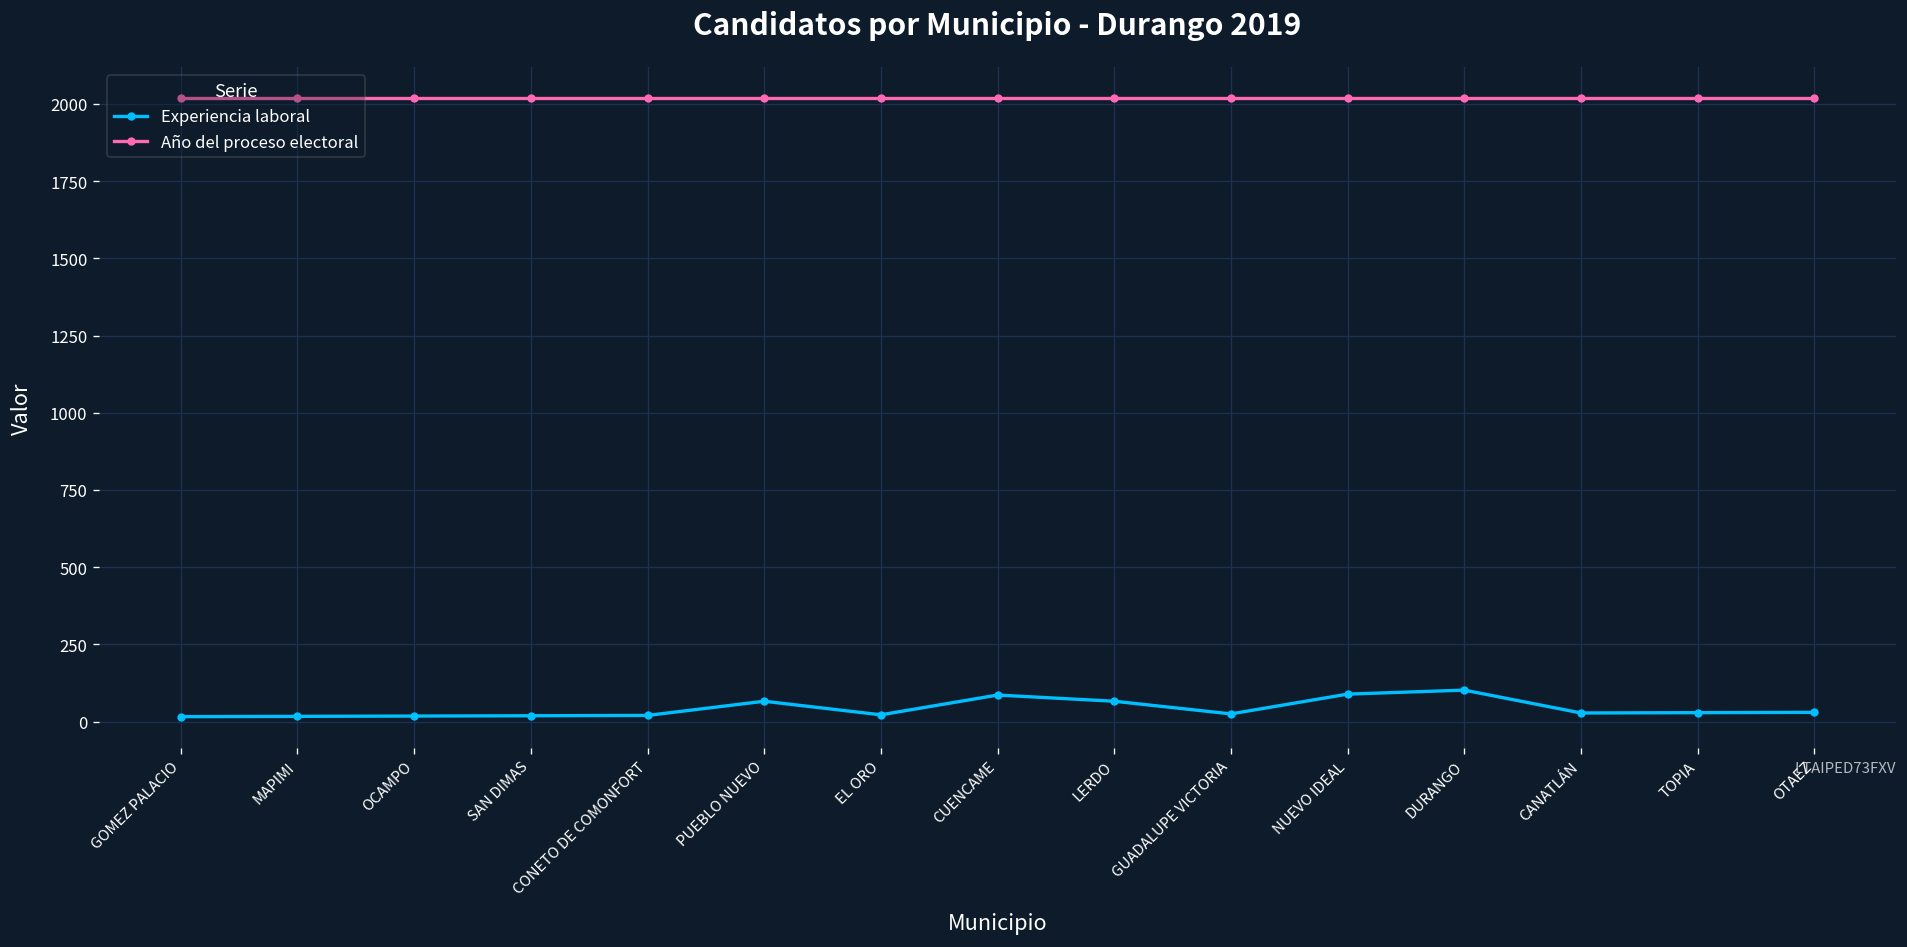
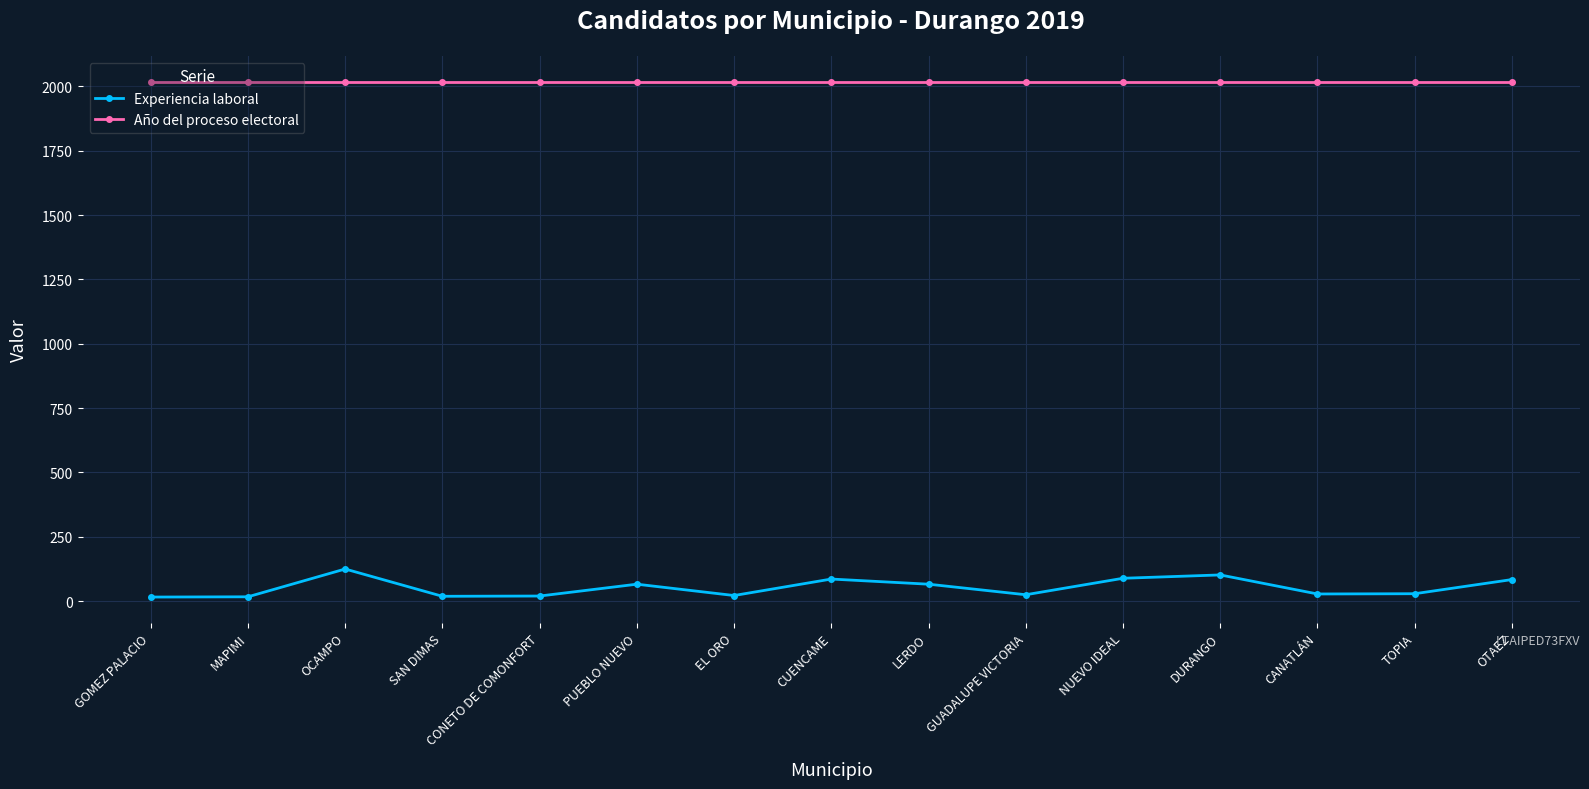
Experiencia laboral, OCAMPO: 20 -> 130
Experiencia laboral, OTAEZ: 30 -> 80
